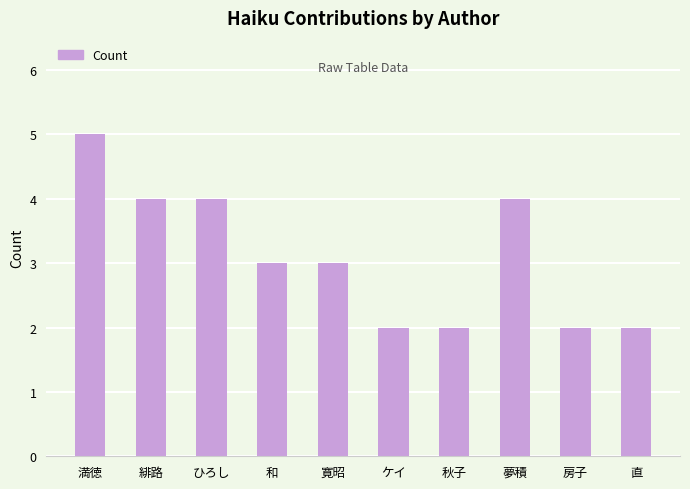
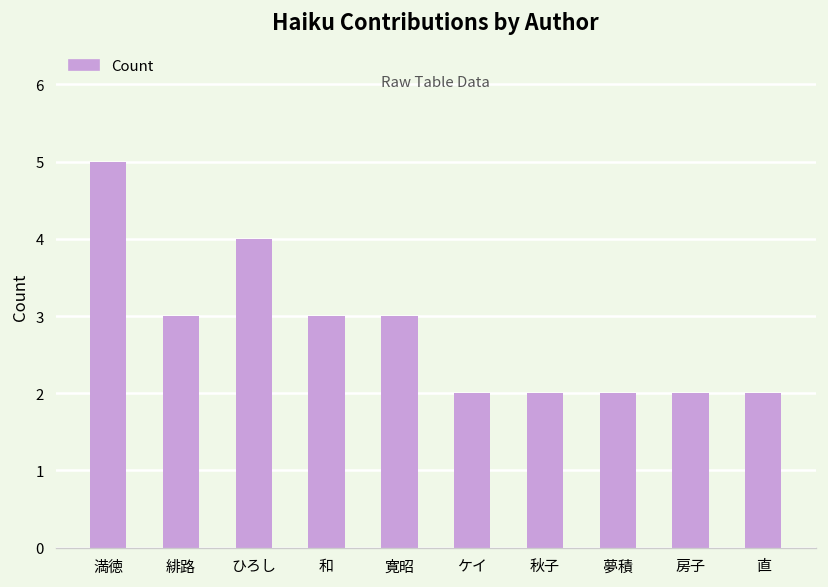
緋路: 4 -> 3
夢積: 4 -> 2
